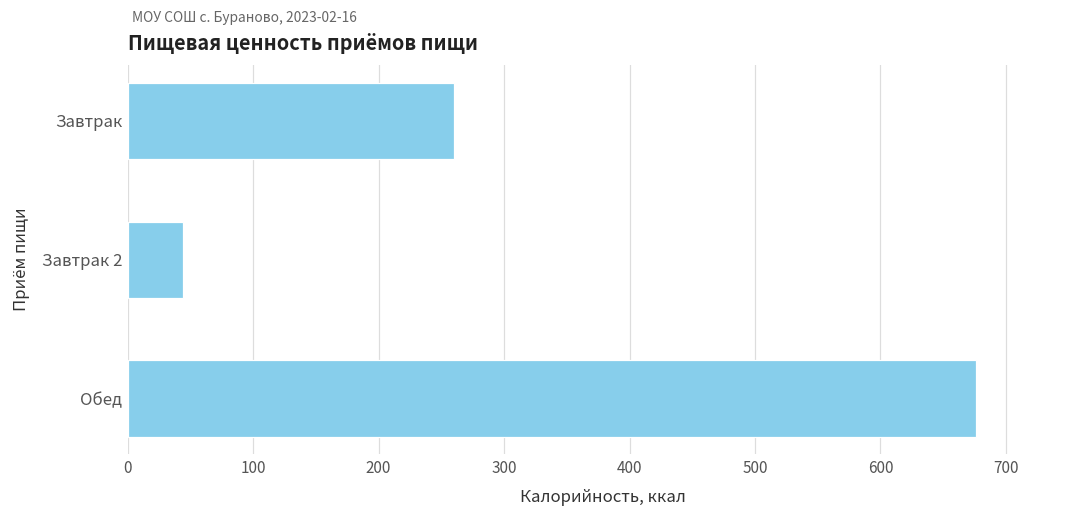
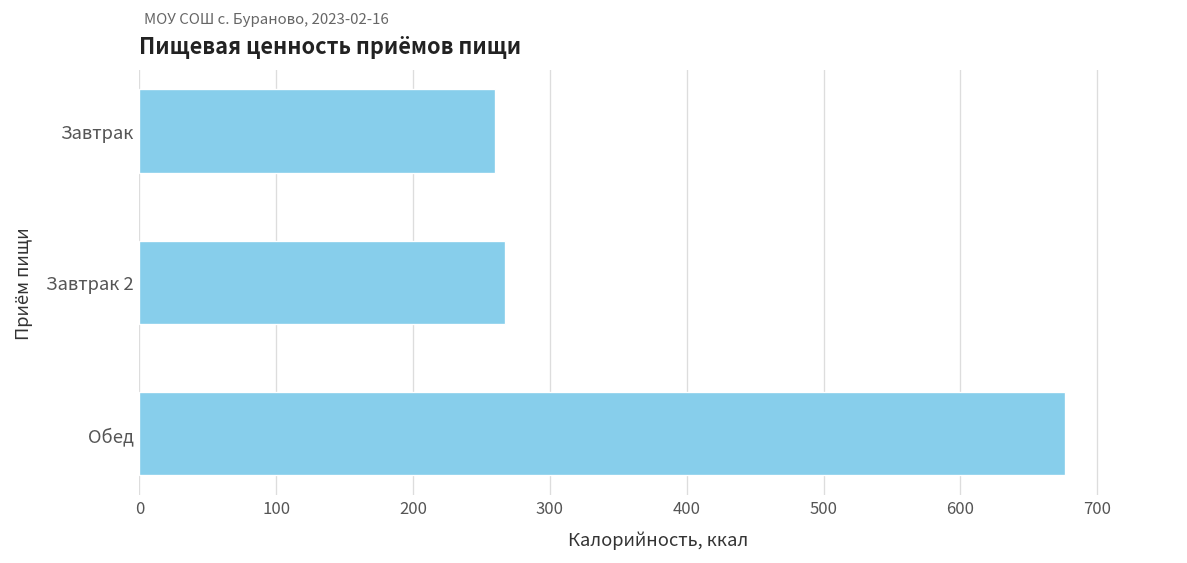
Завтрак 2: 44 -> 267
